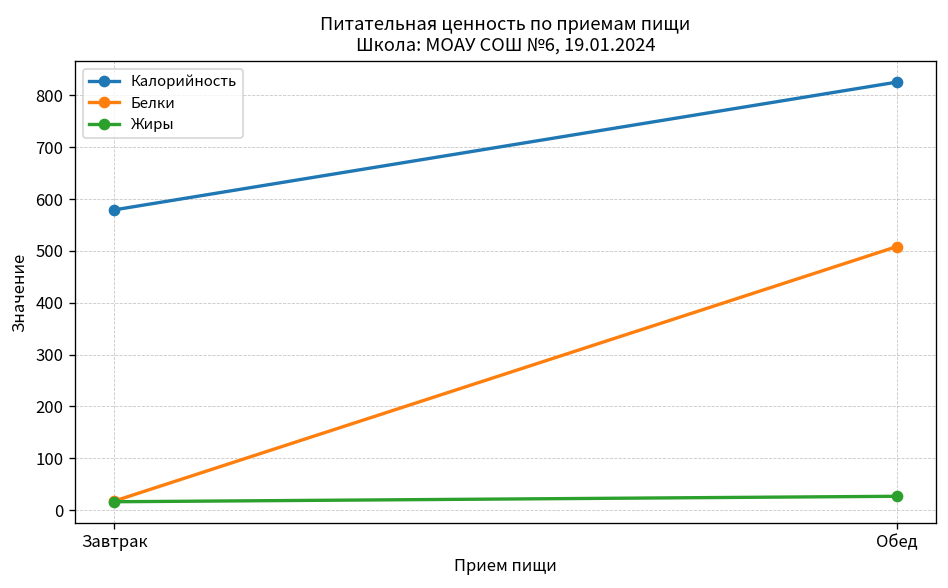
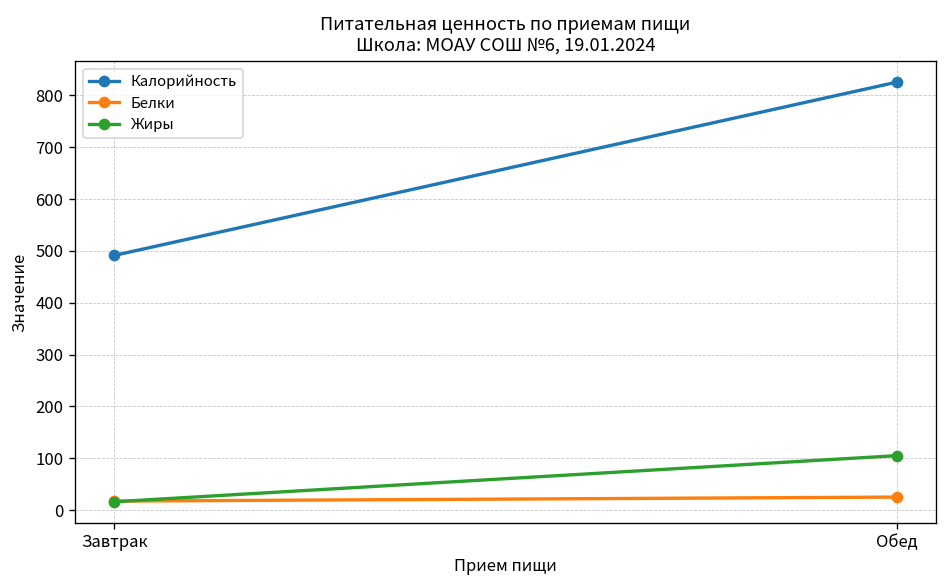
Калорийность, Завтрак: 580 -> 490
Белки, Обед: 510 -> 30
Жиры, Обед: 30 -> 110
